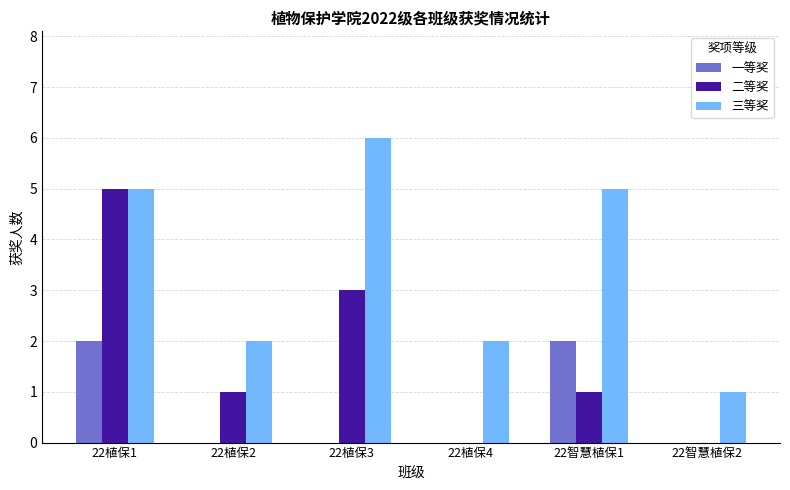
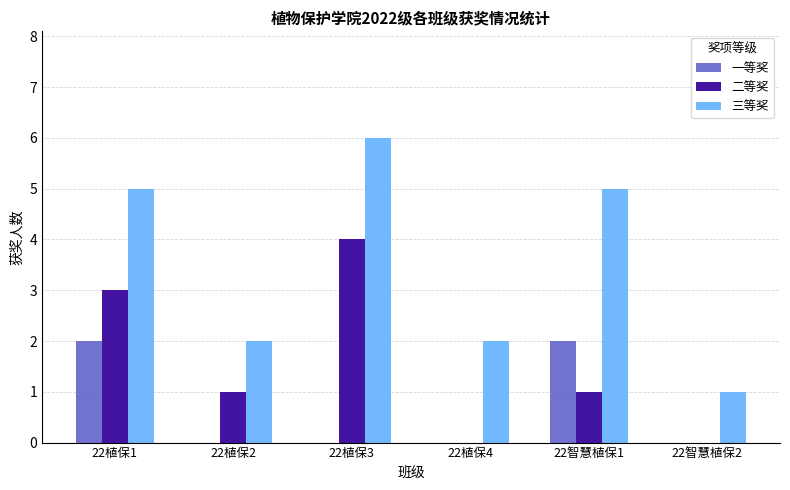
二等奖, 22植保1: 5 -> 3
二等奖, 22植保3: 3 -> 4
